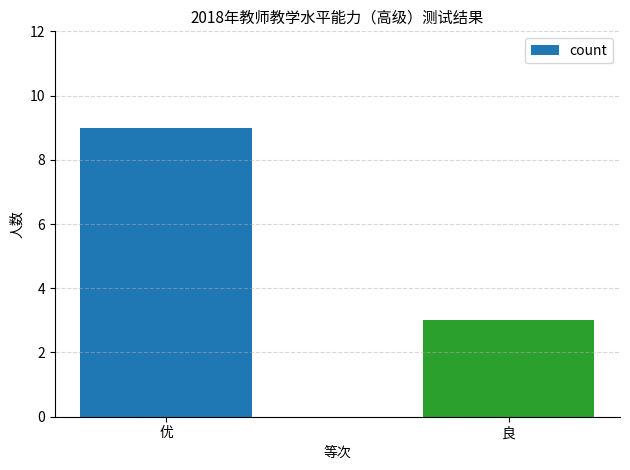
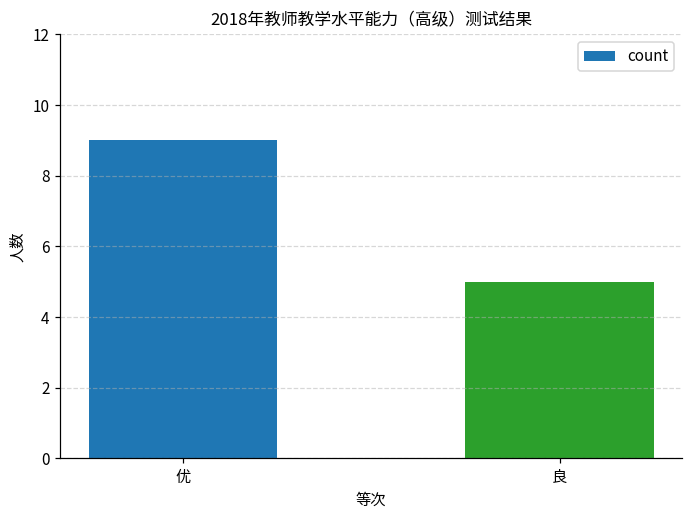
良: 3 -> 5
